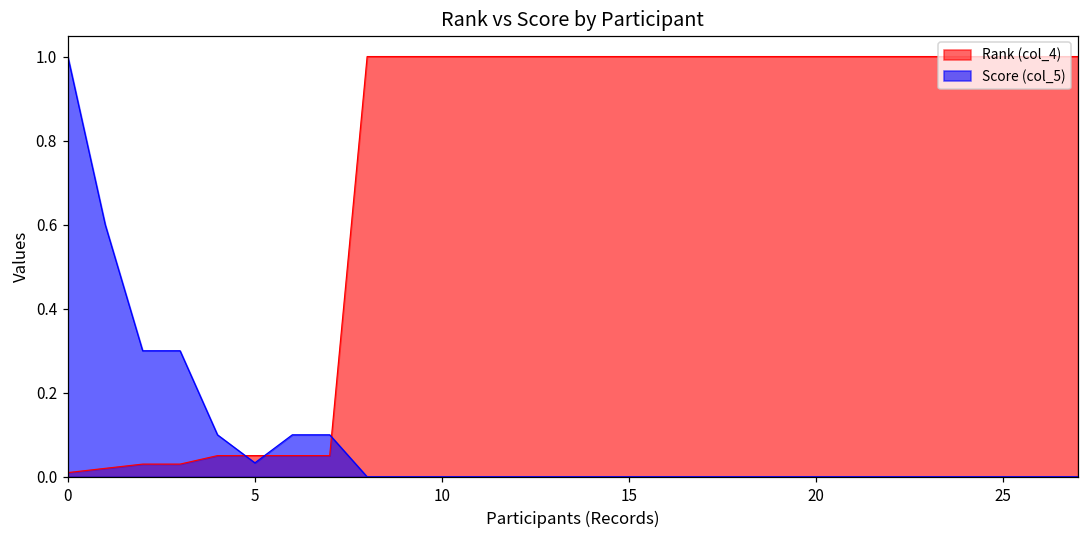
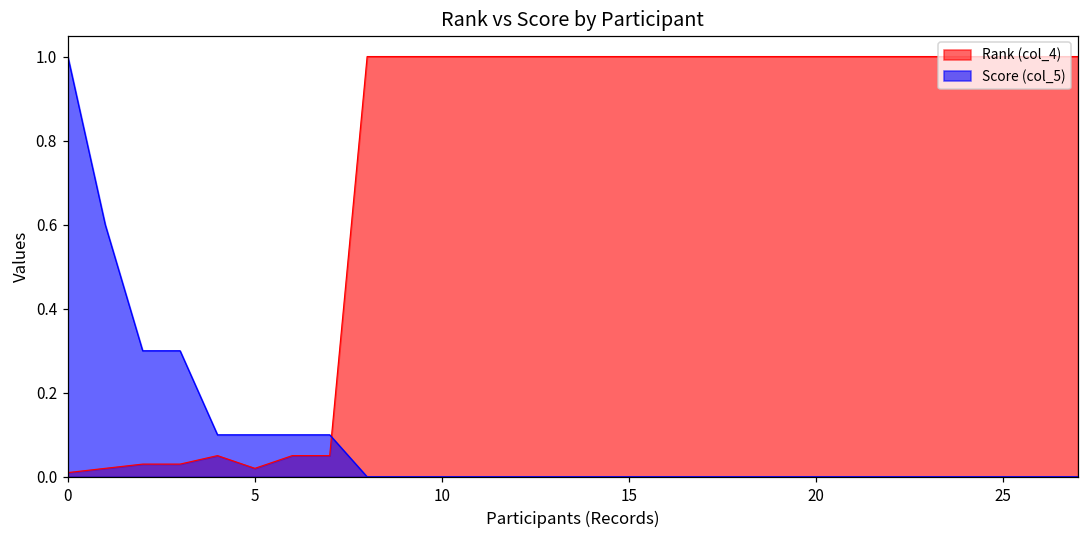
Rank (col_4), 5: 0.05 -> 0.02
Score (col_5), 5: 0.03 -> 0.10
